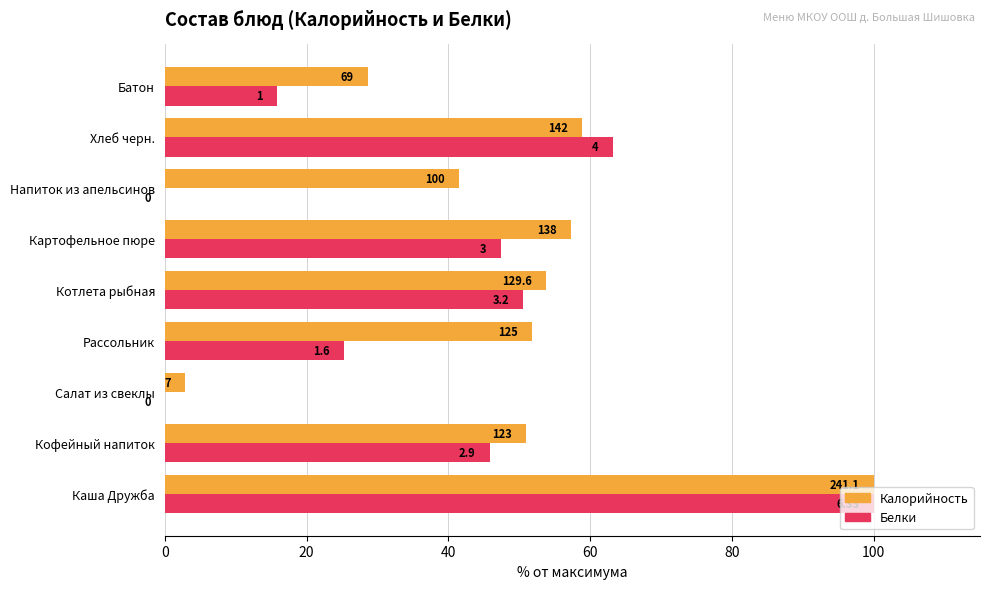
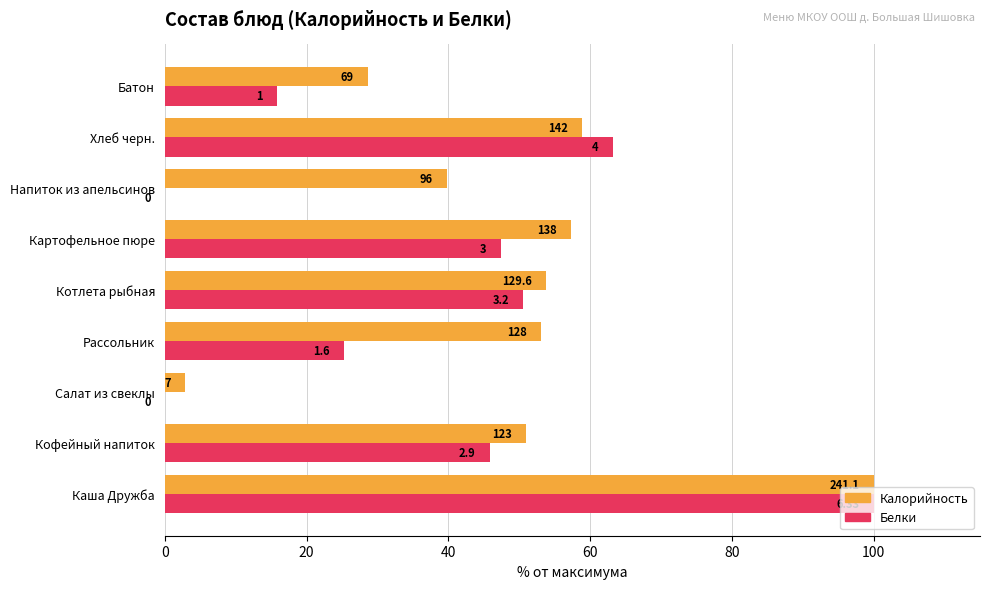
Калорийность, Напиток из апельсинов: 100 -> 96
Калорийность, Рассольник: 125 -> 128
